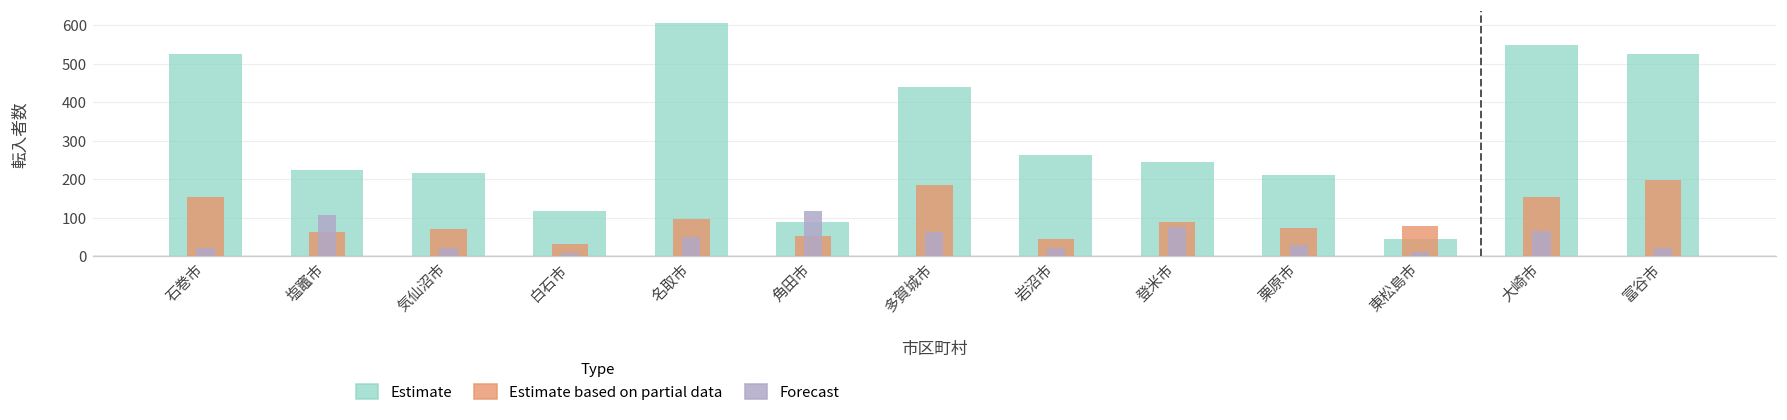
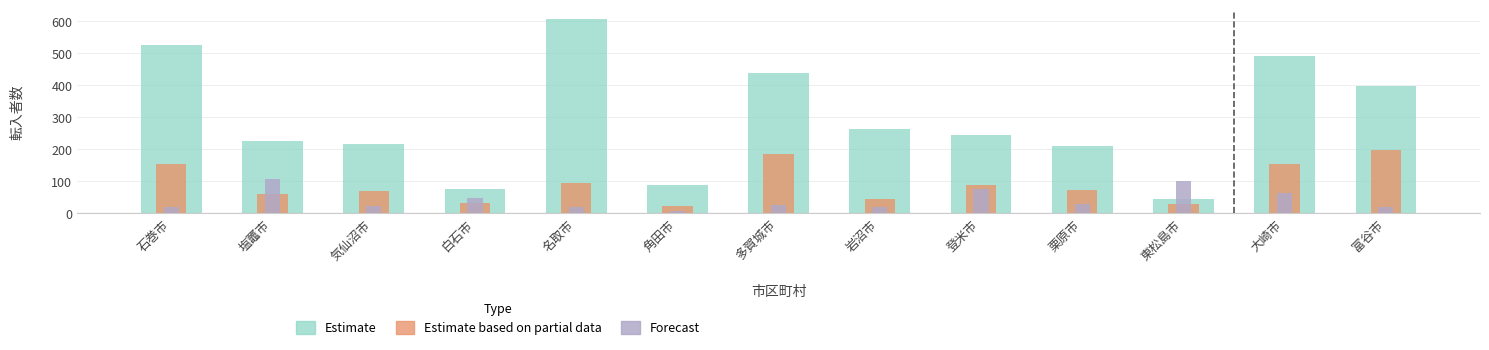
Forecast, 白石市: 10 -> 50
Estimate, 白石市: 120 -> 80
Forecast, 名取市: 50 -> 20
Estimate based on partial data, 角田市: 50 -> 20
Forecast, 角田市: 120 -> 10
Forecast, 多賀城市: 60 -> 30
Estimate based on partial data, 東松島市: 80 -> 30
Forecast, 東松島市: 10 -> 100
Estimate, 大崎市: 550 -> 490
Estimate, 富谷市: 530 -> 400
